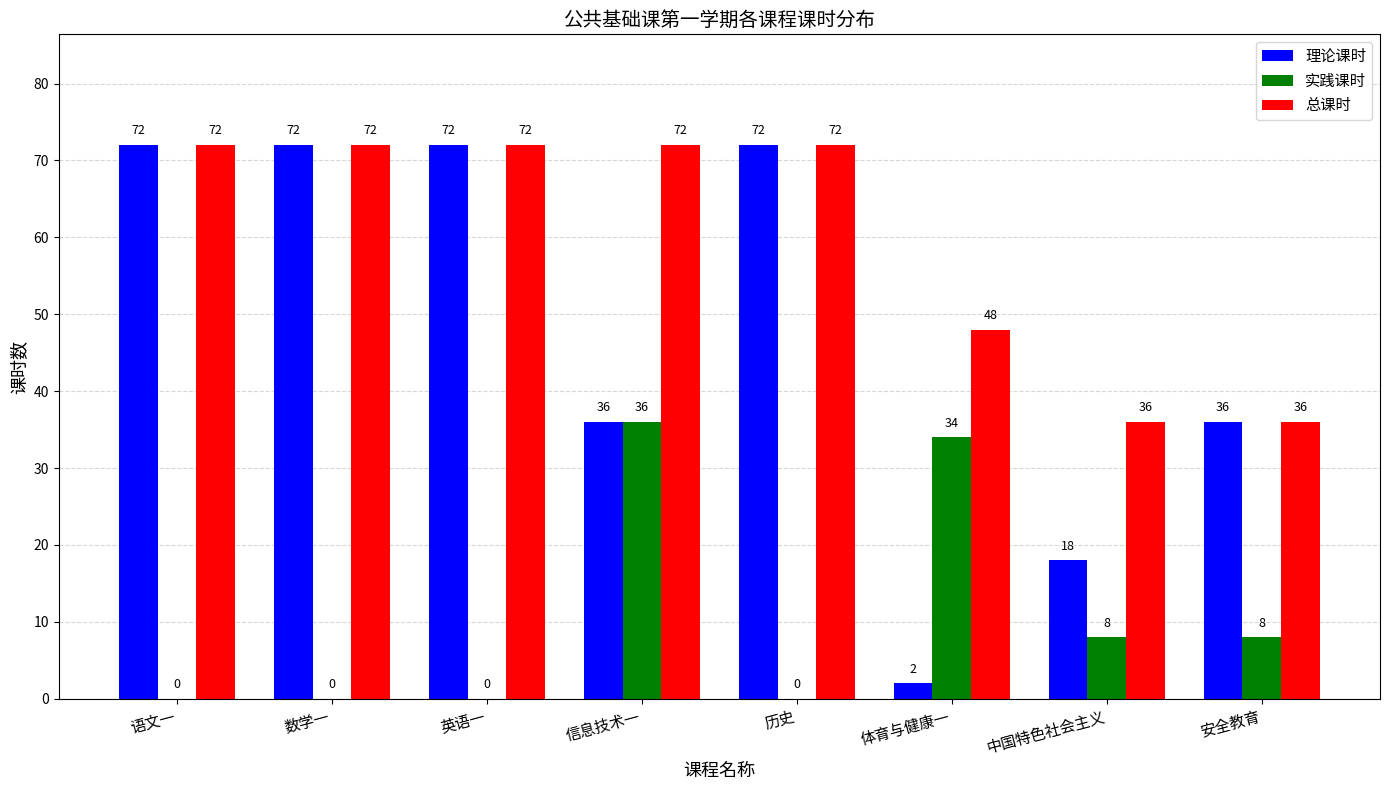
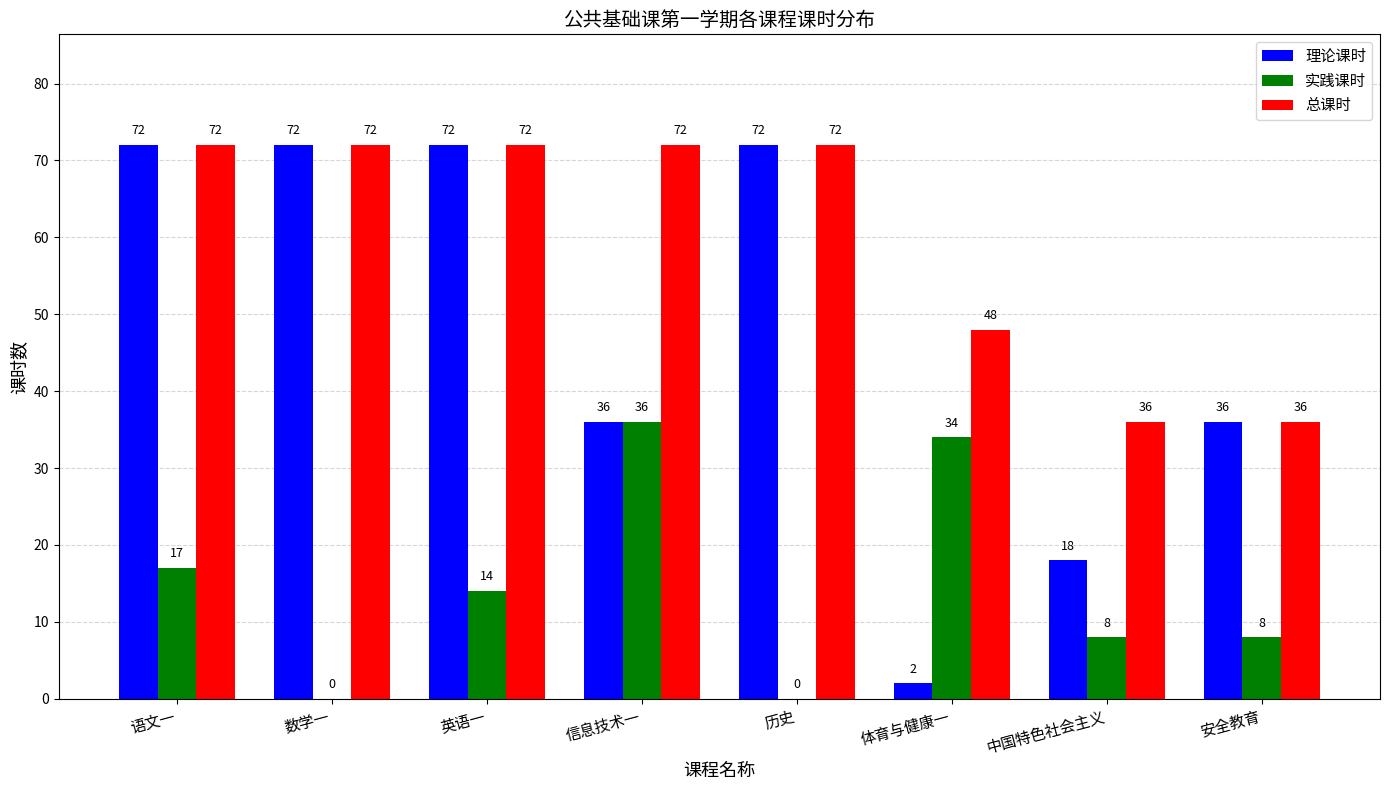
实践课时, 语文一: 0 -> 17
实践课时, 英语一: 0 -> 14
